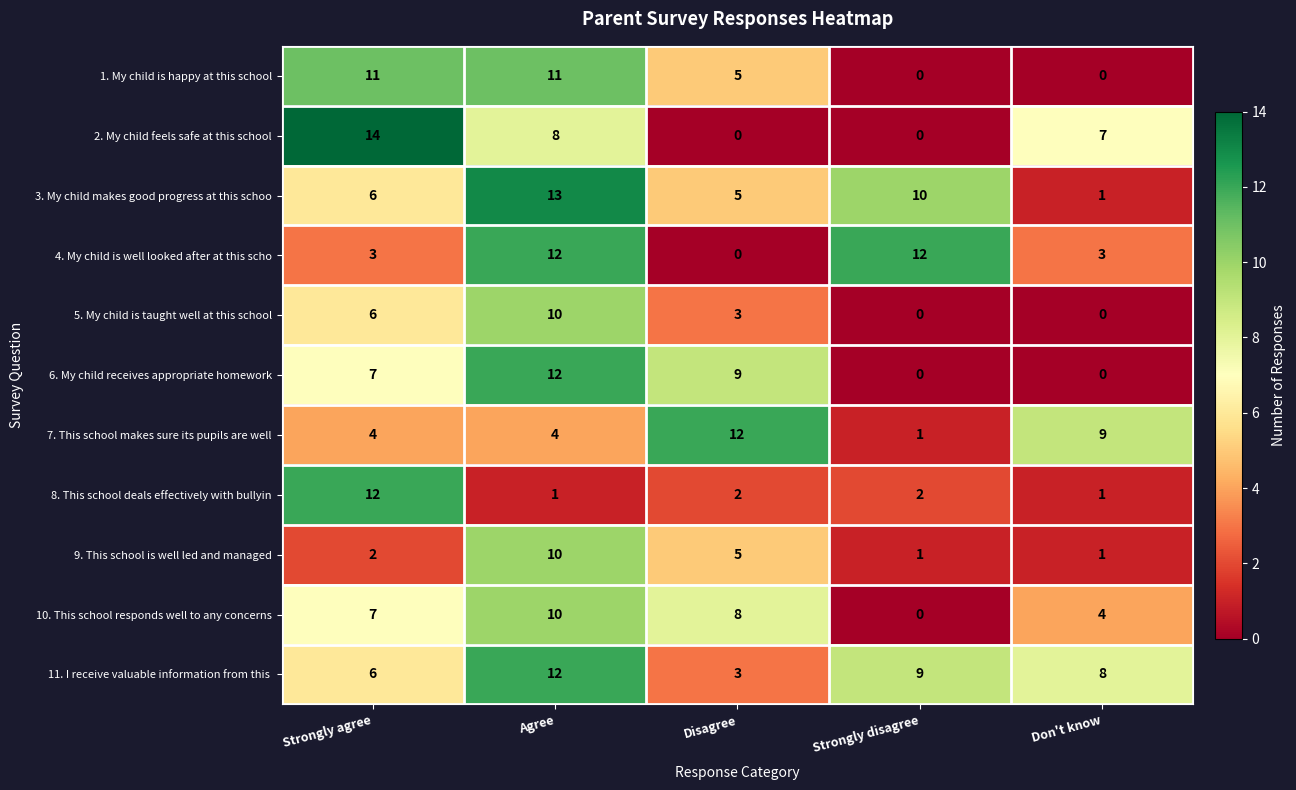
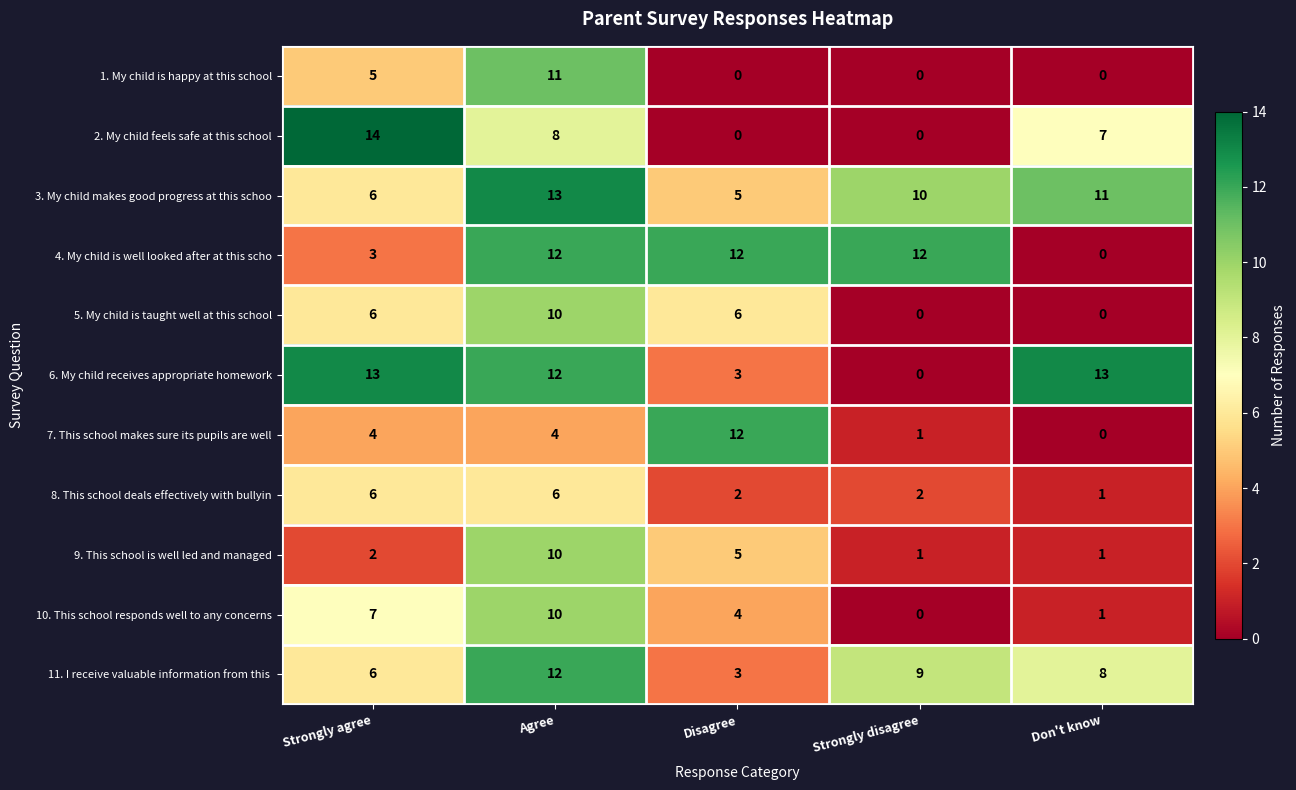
1. My child is happy at this school, Strongly agree: 11 -> 5
1. My child is happy at this school, Disagree: 5 -> 0
3. My child makes good progress at this schoo, Don't know: 1 -> 11
4. My child is well looked after at this scho, Disagree: 0 -> 12
4. My child is well looked after at this scho, Don't know: 3 -> 0
5. My child is taught well at this school, Disagree: 3 -> 6
6. My child receives appropriate homework, Strongly agree: 7 -> 13
6. My child receives appropriate homework, Disagree: 9 -> 3
6. My child receives appropriate homework, Don't know: 0 -> 13
7. This school makes sure its pupils are well, Don't know: 9 -> 0
8. This school deals effectively with bullyin, Strongly agree: 12 -> 6
8. This school deals effectively with bullyin, Agree: 1 -> 6
10. This school responds well to any concerns, Disagree: 8 -> 4
10. This school responds well to any concerns, Don't know: 4 -> 1
